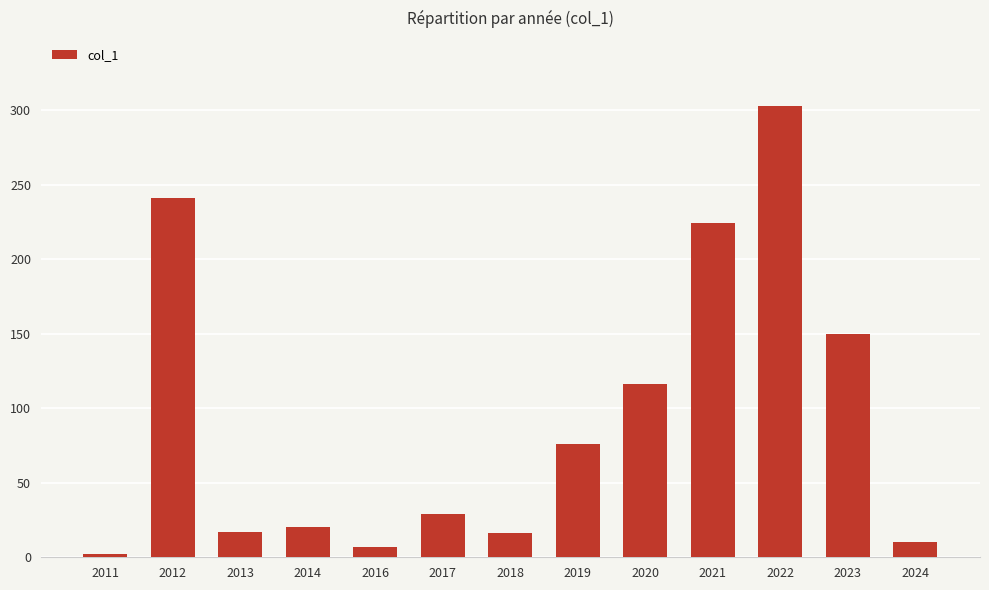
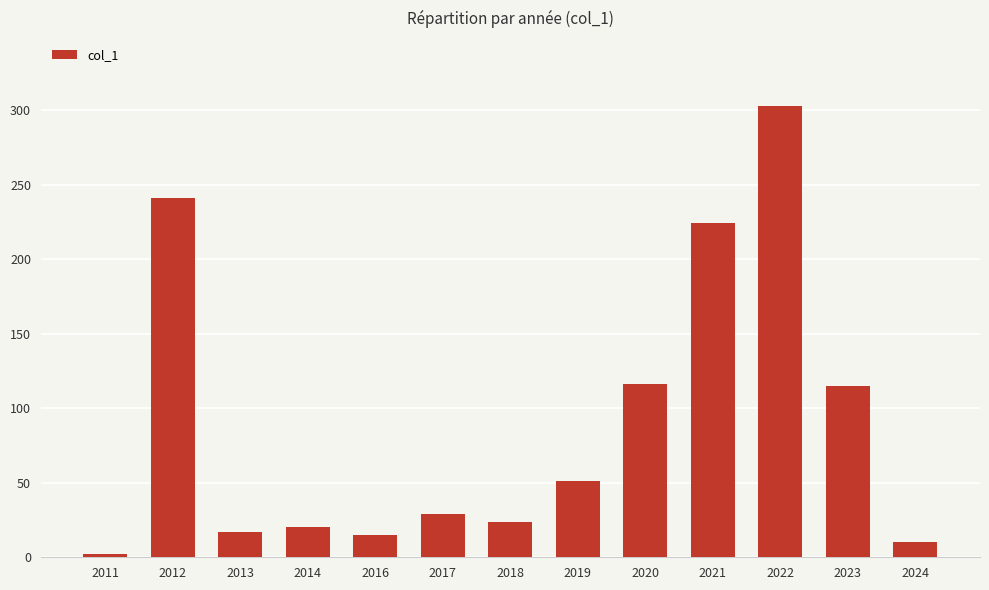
2016: 7 -> 15
2018: 16 -> 24
2019: 76 -> 51
2023: 150 -> 115
